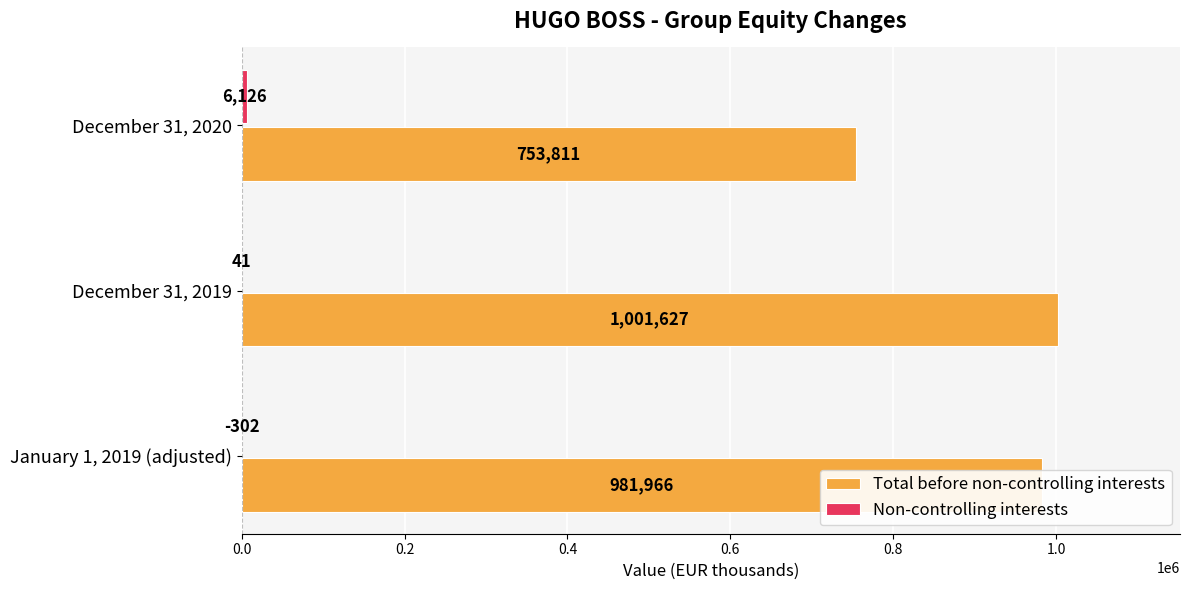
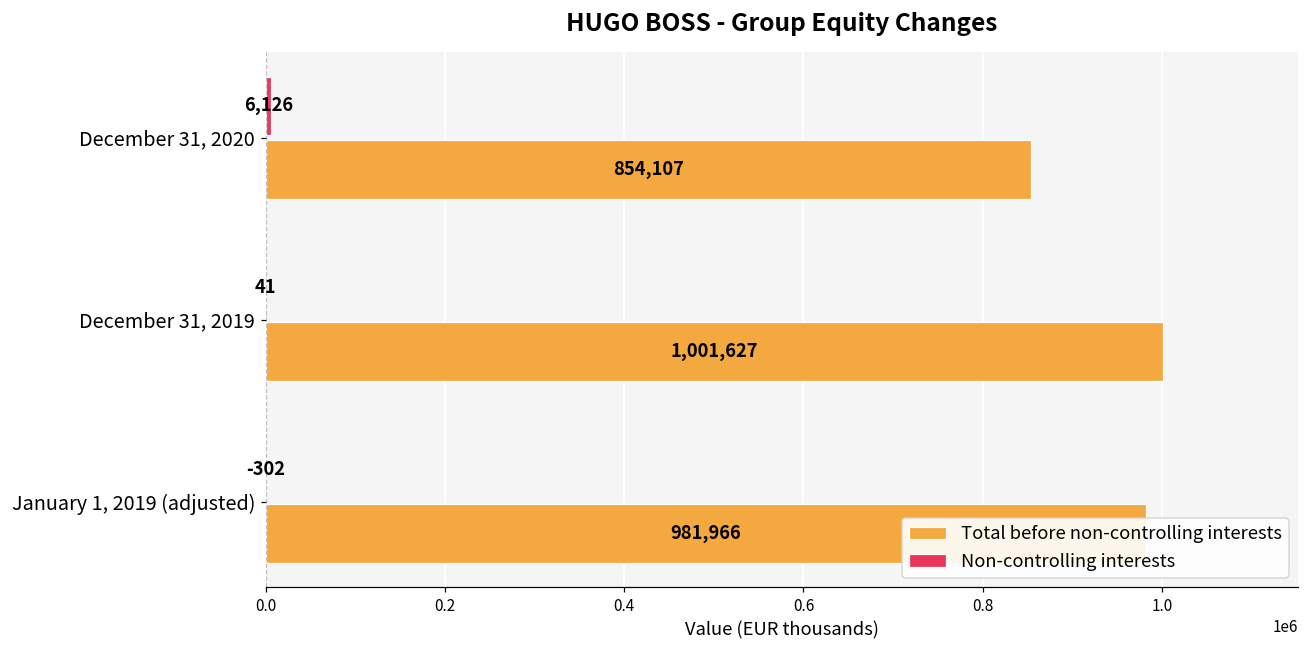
Total before non-controlling interests, December 31, 2020: 753,811 -> 854,107
